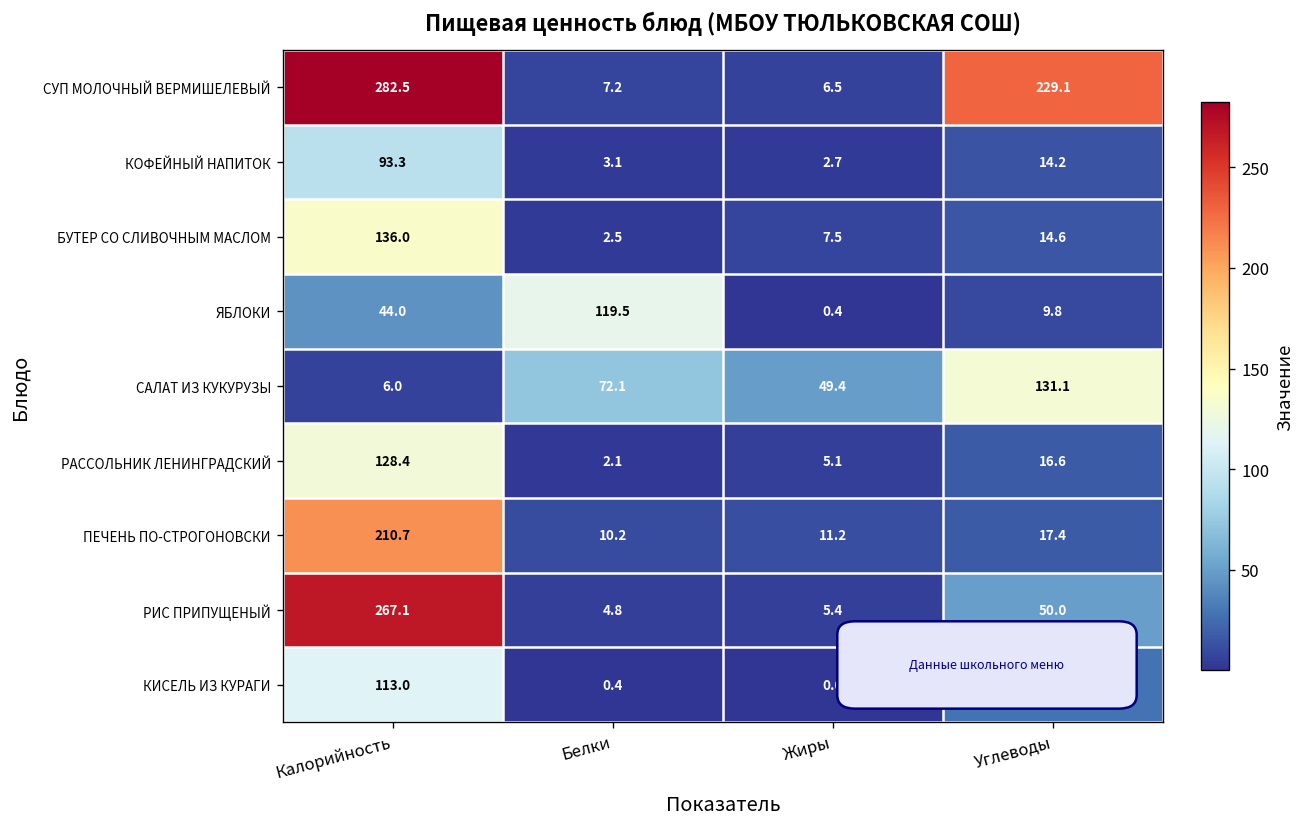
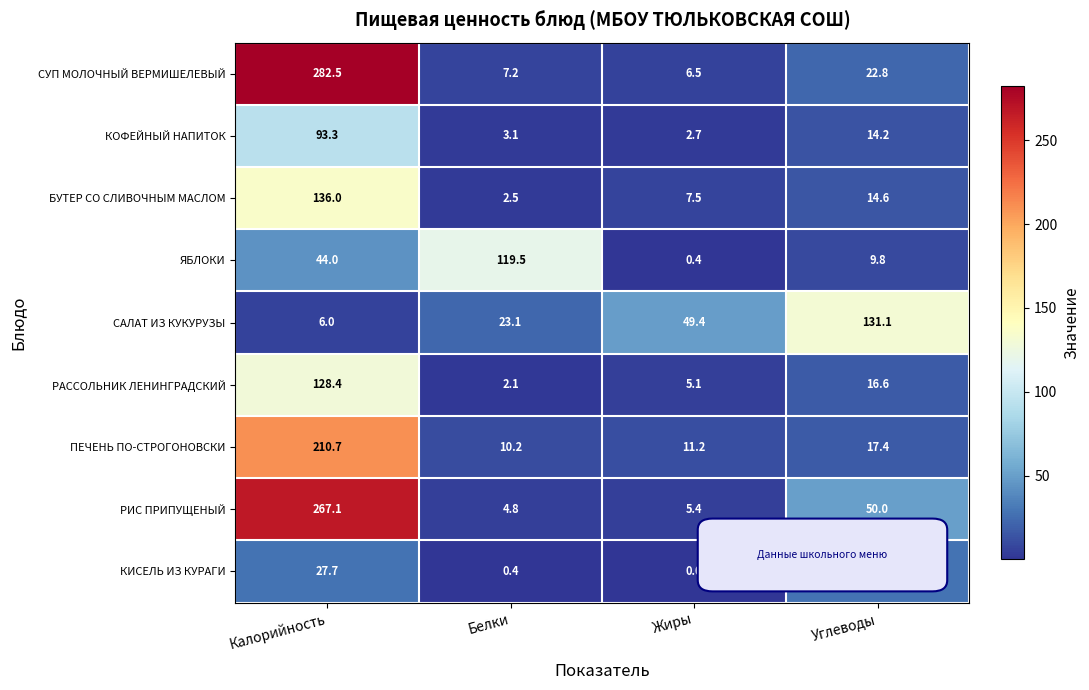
СУП МОЛОЧНЫЙ ВЕРМИШЕЛЕВЫЙ, Углеводы: 229.1 -> 22.8
САЛАТ ИЗ КУКУРУЗЫ, Белки: 72.1 -> 23.1
КИСЕЛЬ ИЗ КУРАГИ, Калорийность: 113.0 -> 27.7
